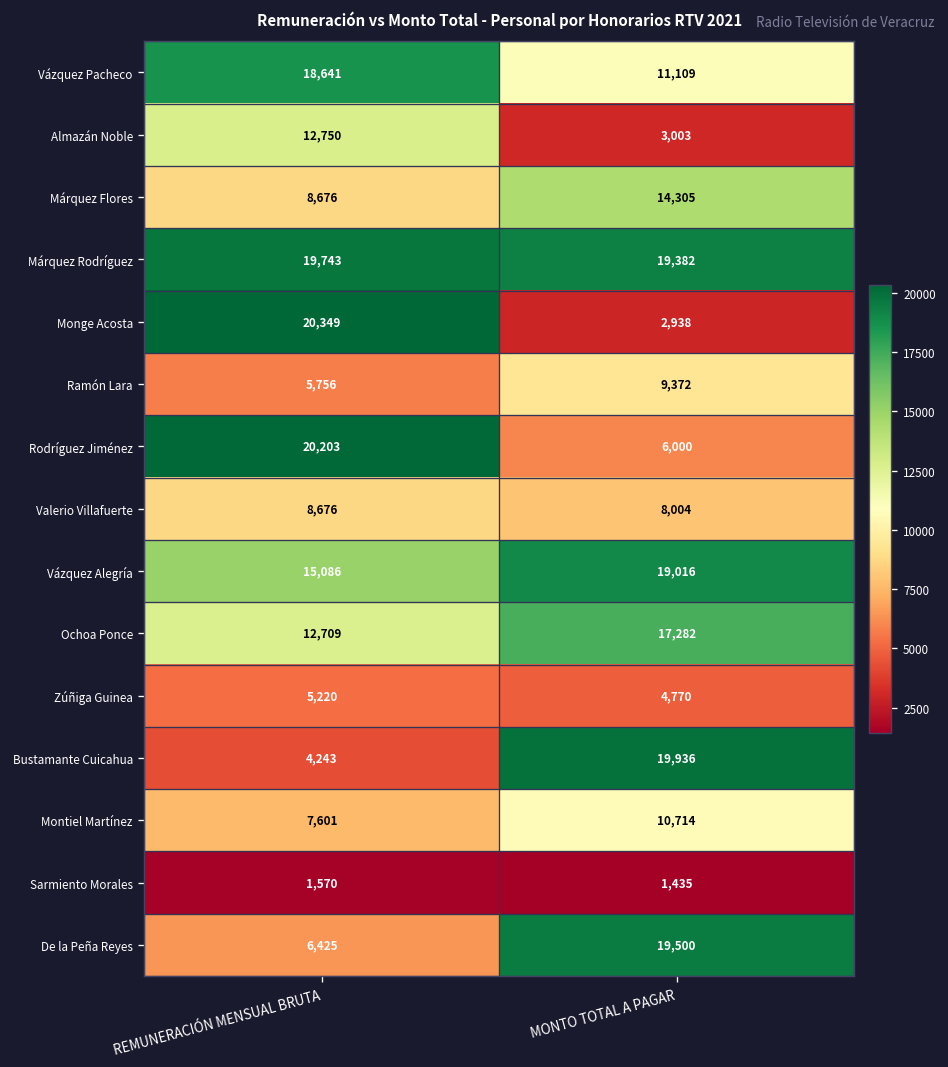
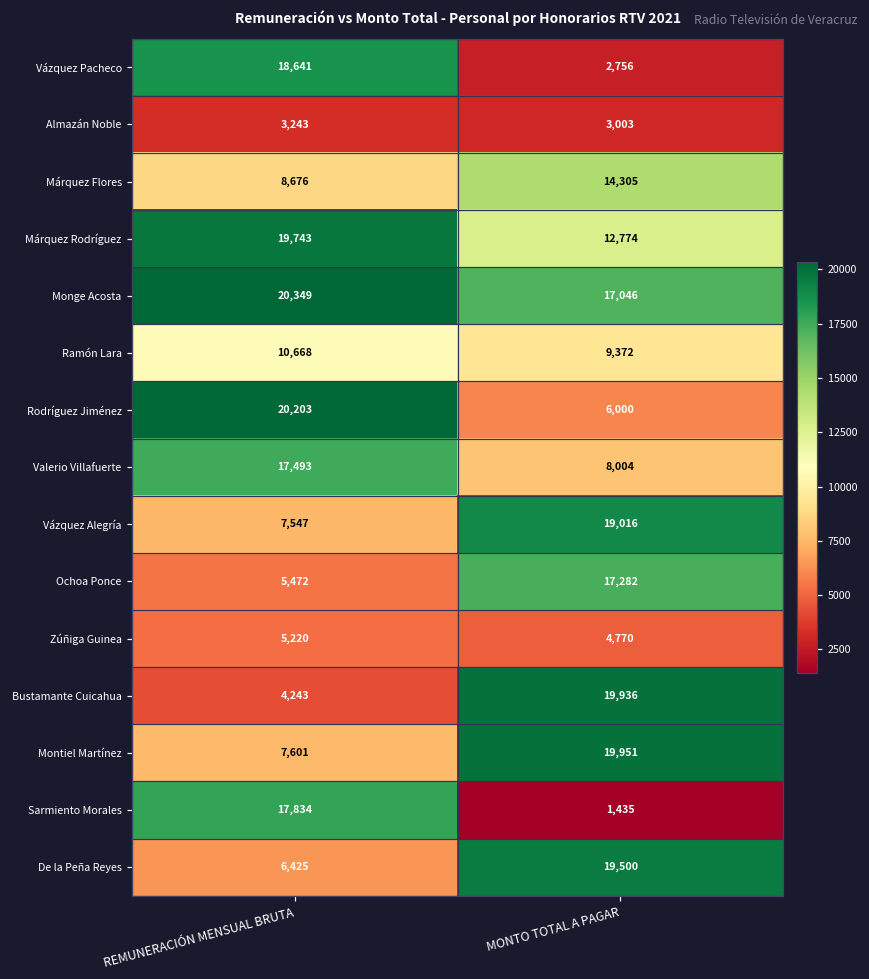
Vázquez Pacheco, MONTO TOTAL A PAGAR: 11,109 -> 2,756
Almazán Noble, REMUNERACIÓN MENSUAL BRUTA: 12,750 -> 3,243
Márquez Rodríguez, MONTO TOTAL A PAGAR: 19,382 -> 12,774
Monge Acosta, MONTO TOTAL A PAGAR: 2,938 -> 17,046
Ramón Lara, REMUNERACIÓN MENSUAL BRUTA: 5,756 -> 10,668
Valerio Villafuerte, REMUNERACIÓN MENSUAL BRUTA: 8,676 -> 17,493
Vázquez Alegría, REMUNERACIÓN MENSUAL BRUTA: 15,086 -> 7,547
Ochoa Ponce, REMUNERACIÓN MENSUAL BRUTA: 12,709 -> 5,472
Montiel Martínez, MONTO TOTAL A PAGAR: 10,714 -> 19,951
Sarmiento Morales, REMUNERACIÓN MENSUAL BRUTA: 1,570 -> 17,834
